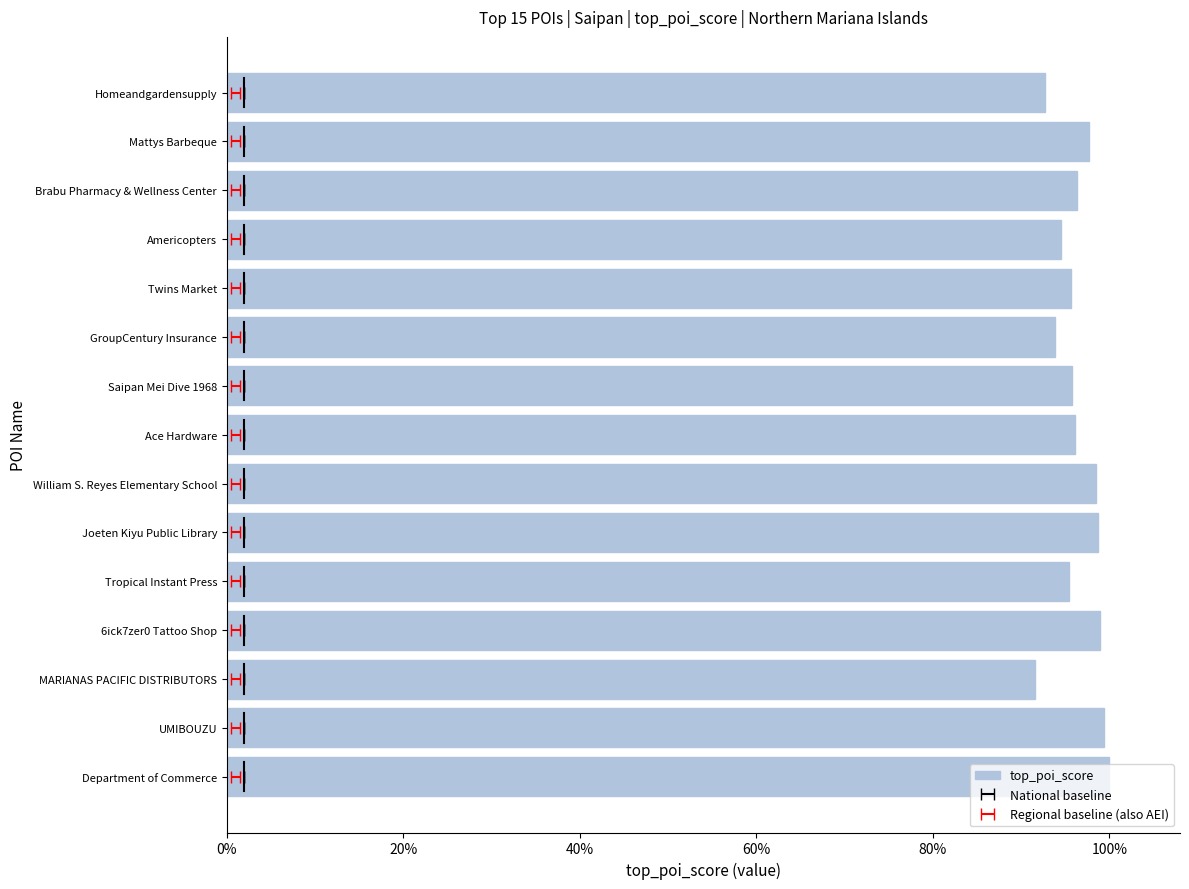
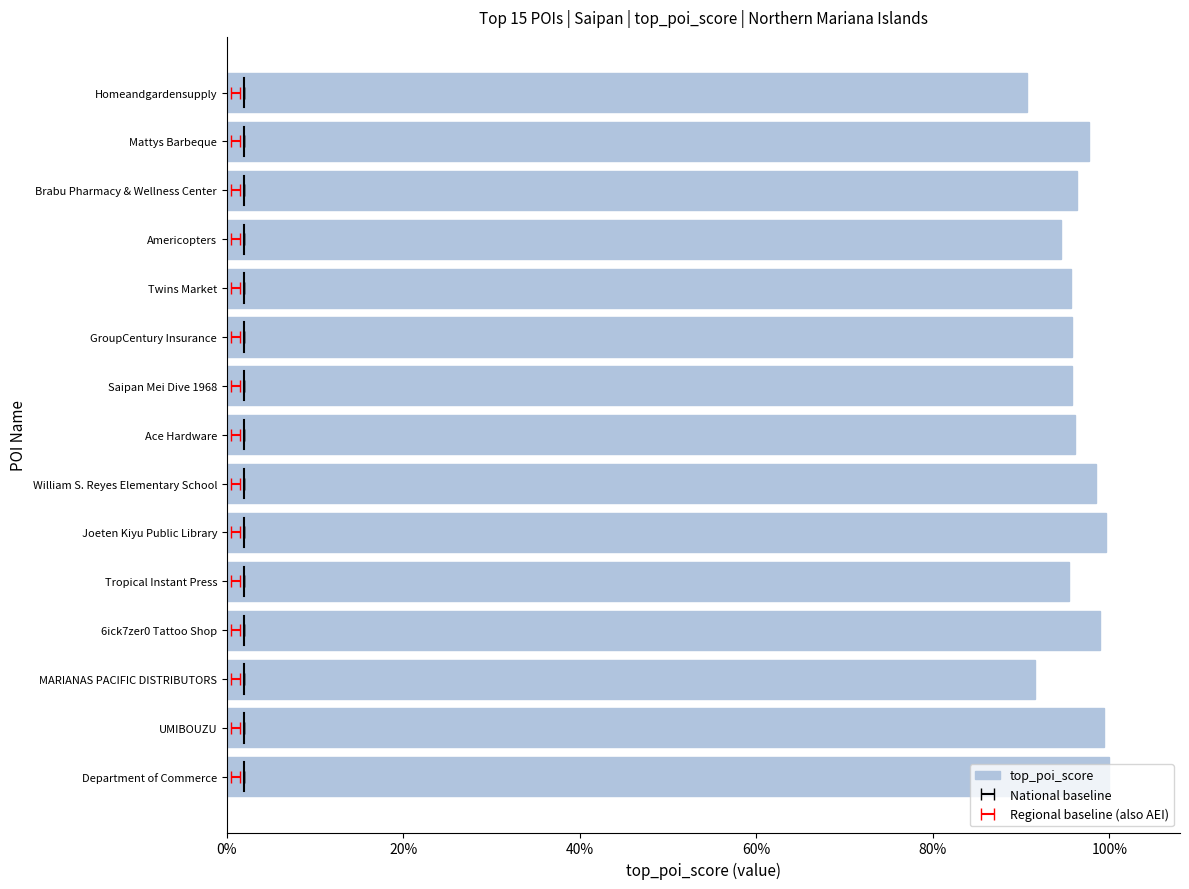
top_poi_score, Homeandgardensupply: 93% -> 91%
top_poi_score, GroupCentury Insurance: 94% -> 96%
top_poi_score, Joeten Kiyu Public Library: 99% -> 100%
